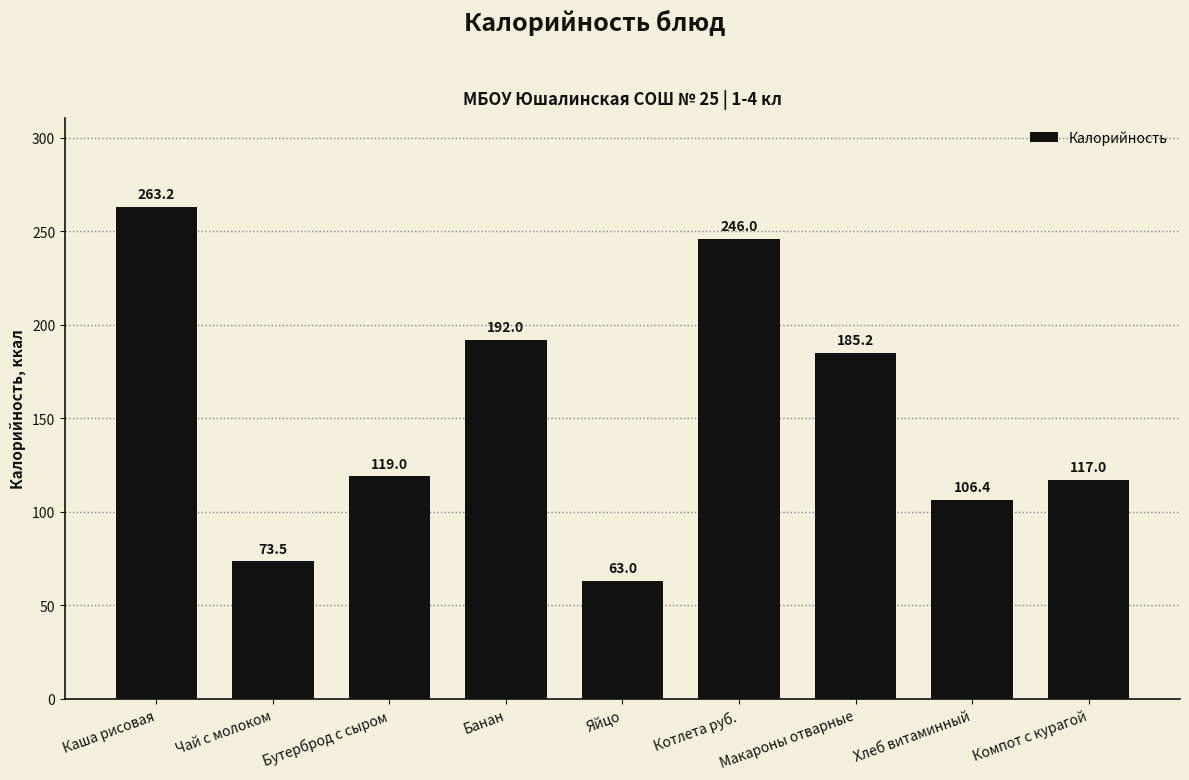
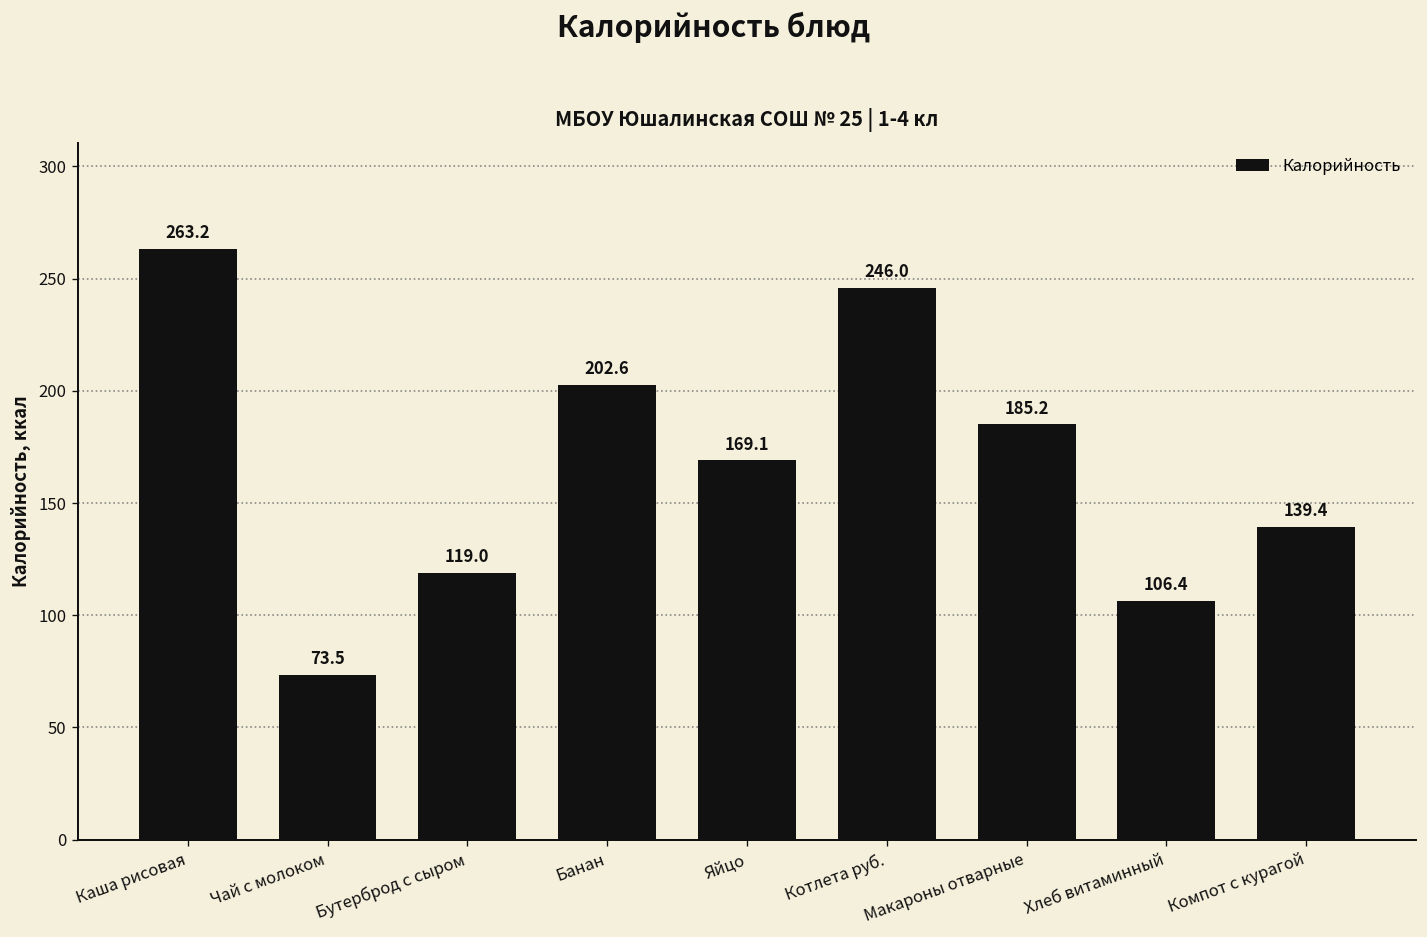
Банан: 192.0 -> 202.6
Яйцо: 63.0 -> 169.1
Компот с курагой: 117.0 -> 139.4
